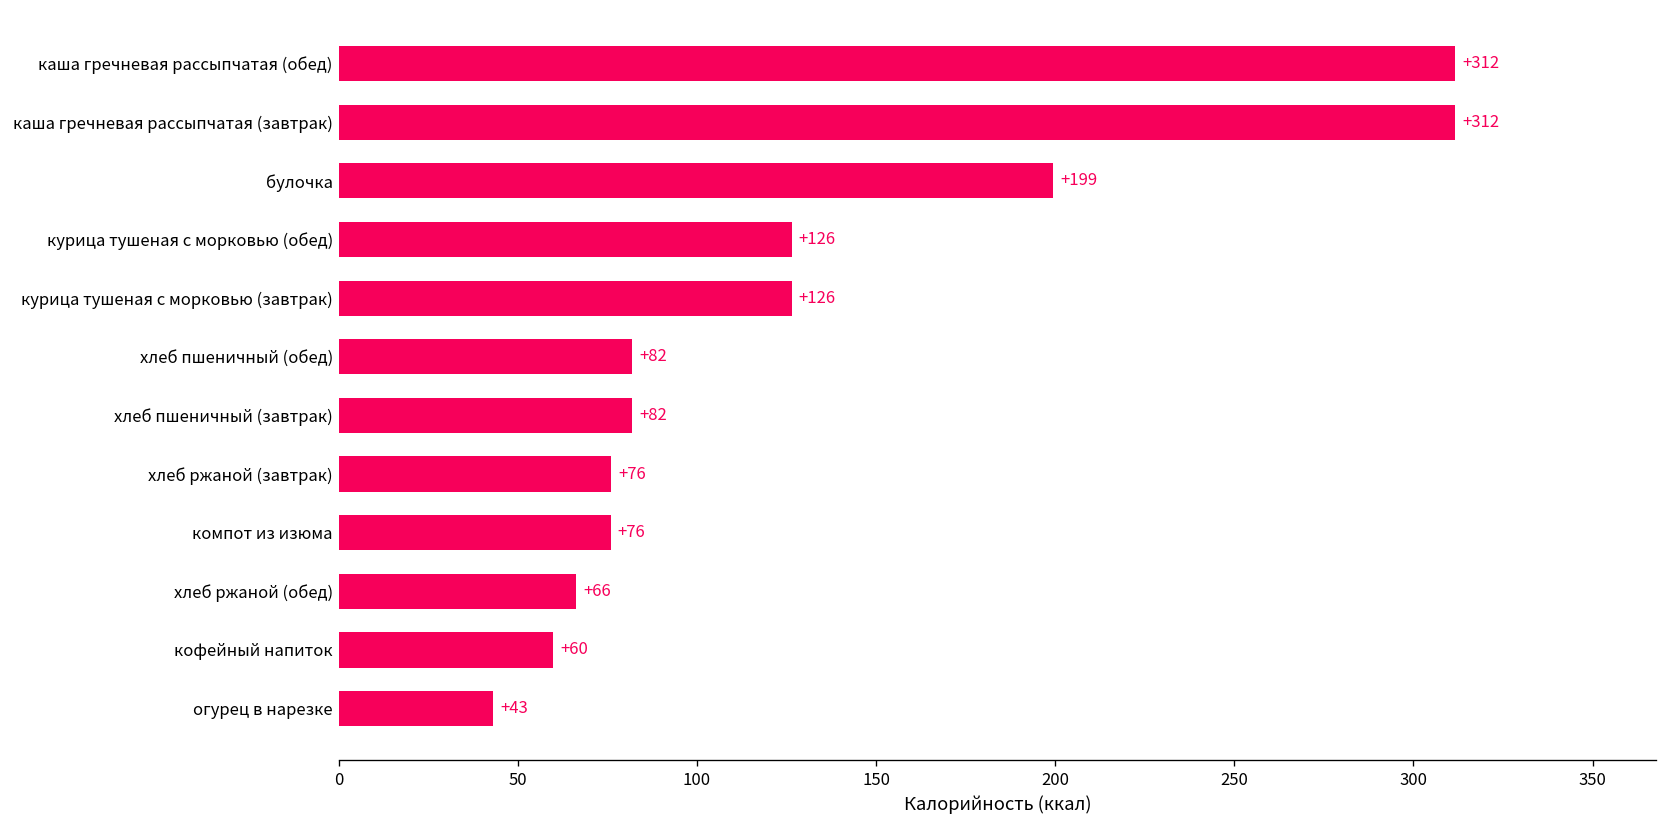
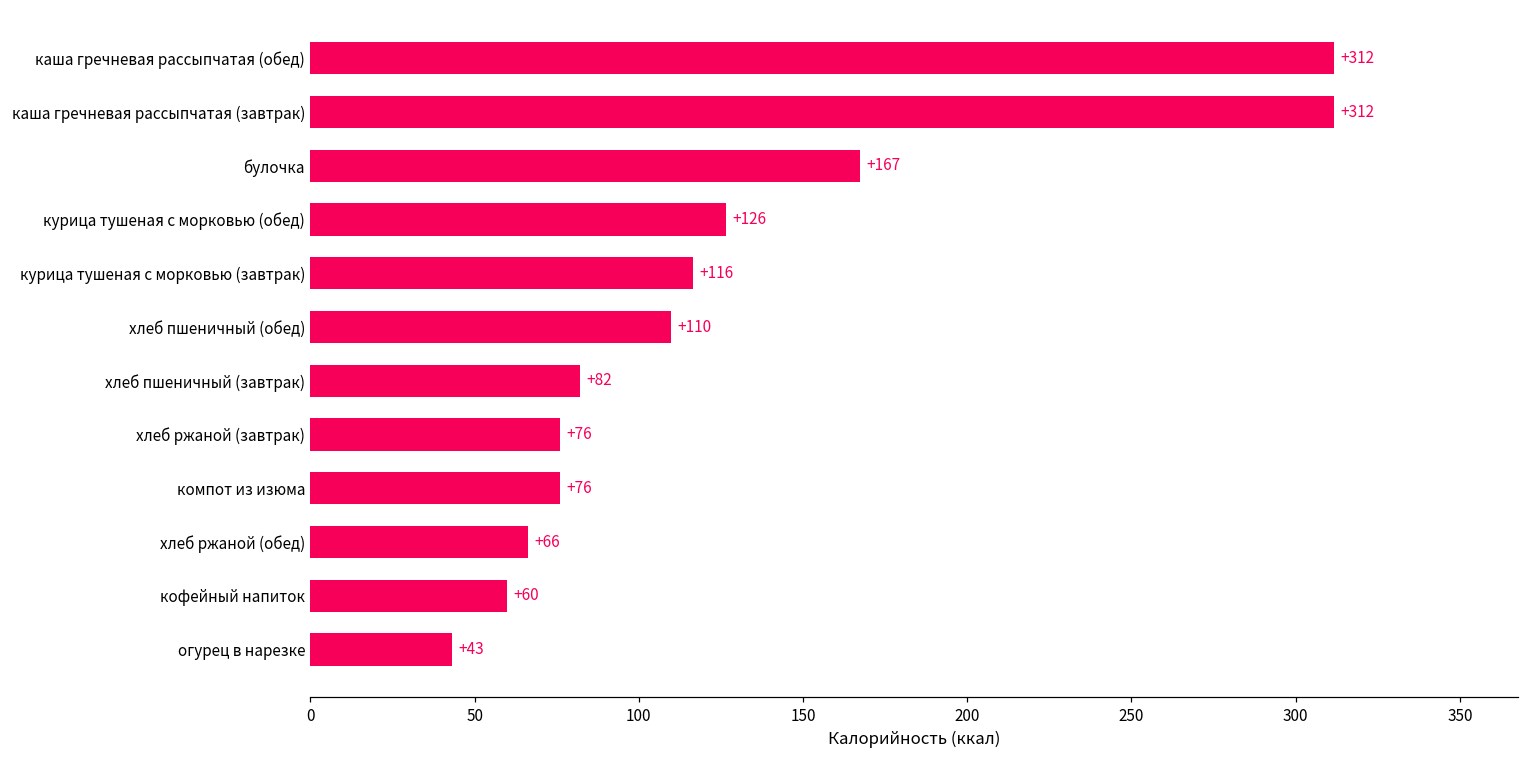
булочка: +199 -> +167
курица тушеная с морковью (завтрак): +126 -> +116
хлеб пшеничный (обед): +82 -> +110
